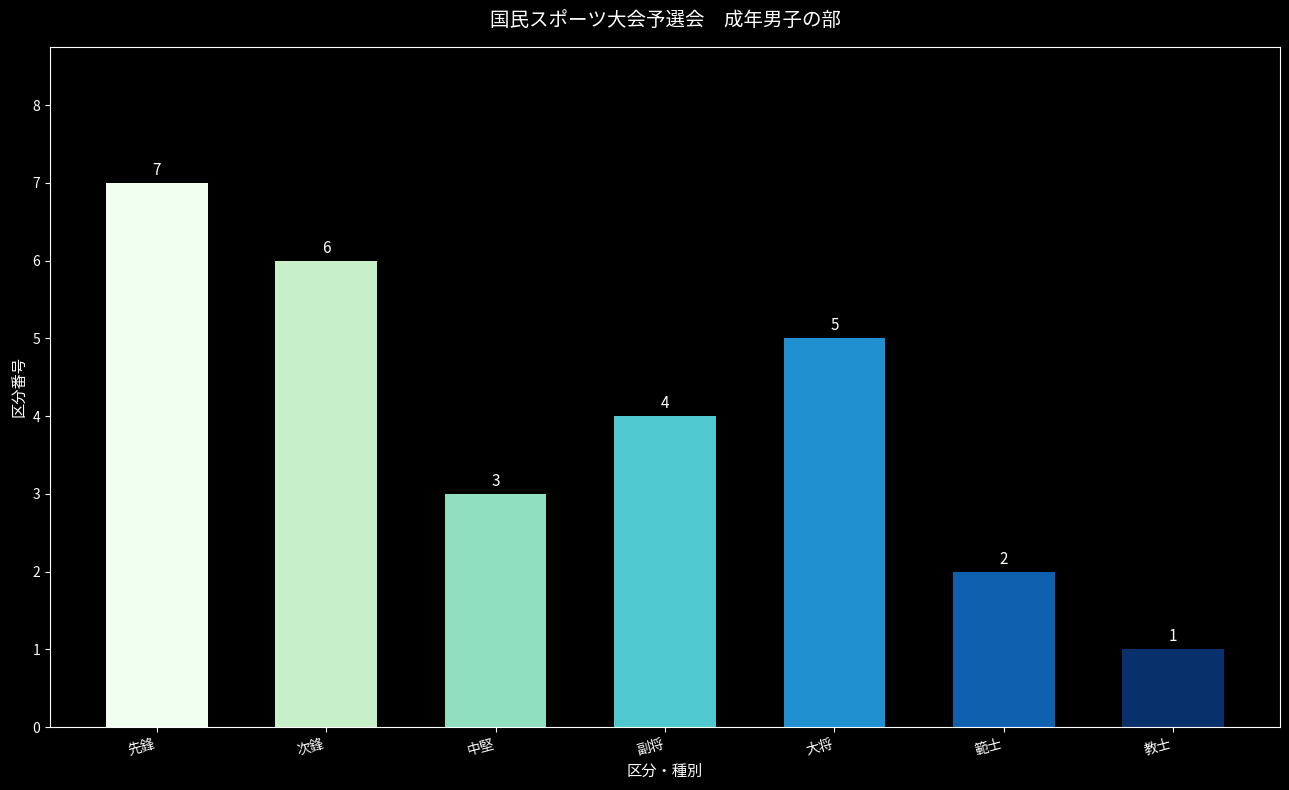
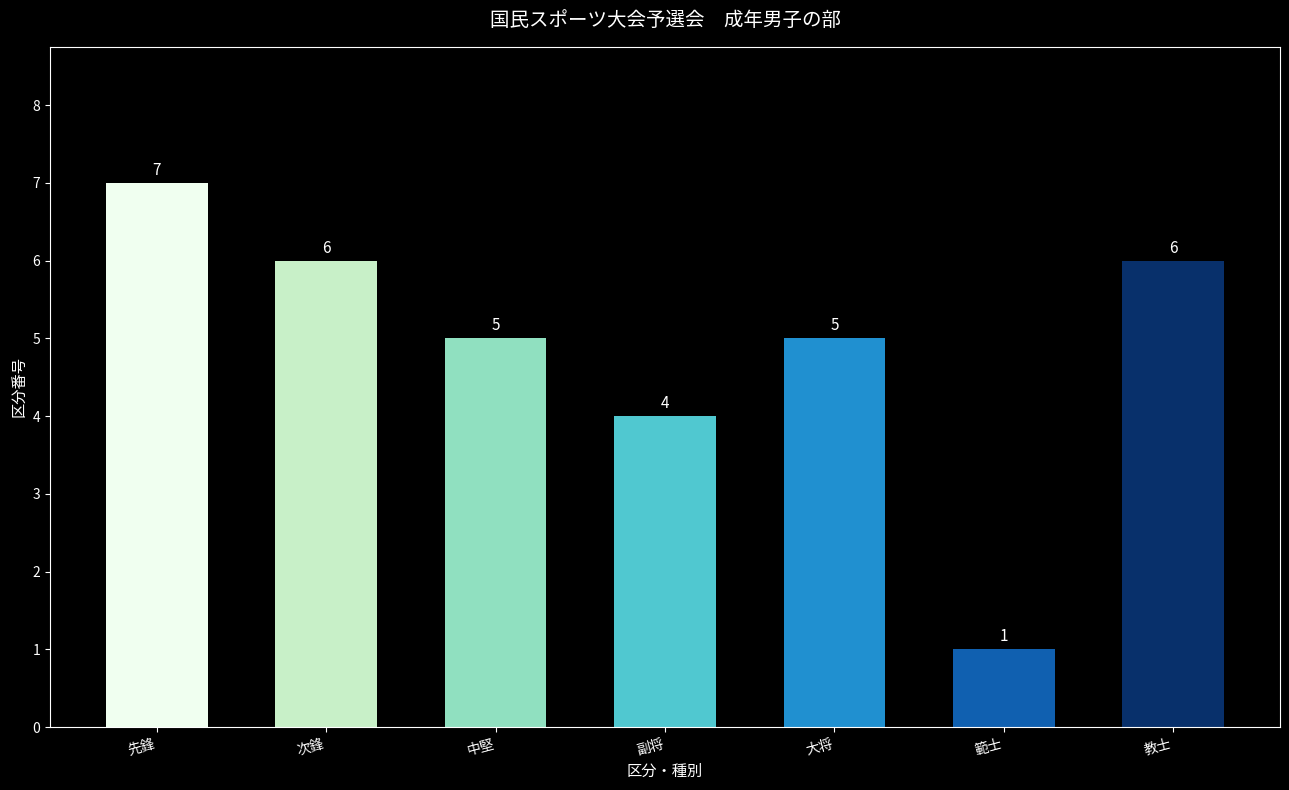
中堅: 3 -> 5
範士: 2 -> 1
教士: 1 -> 6
